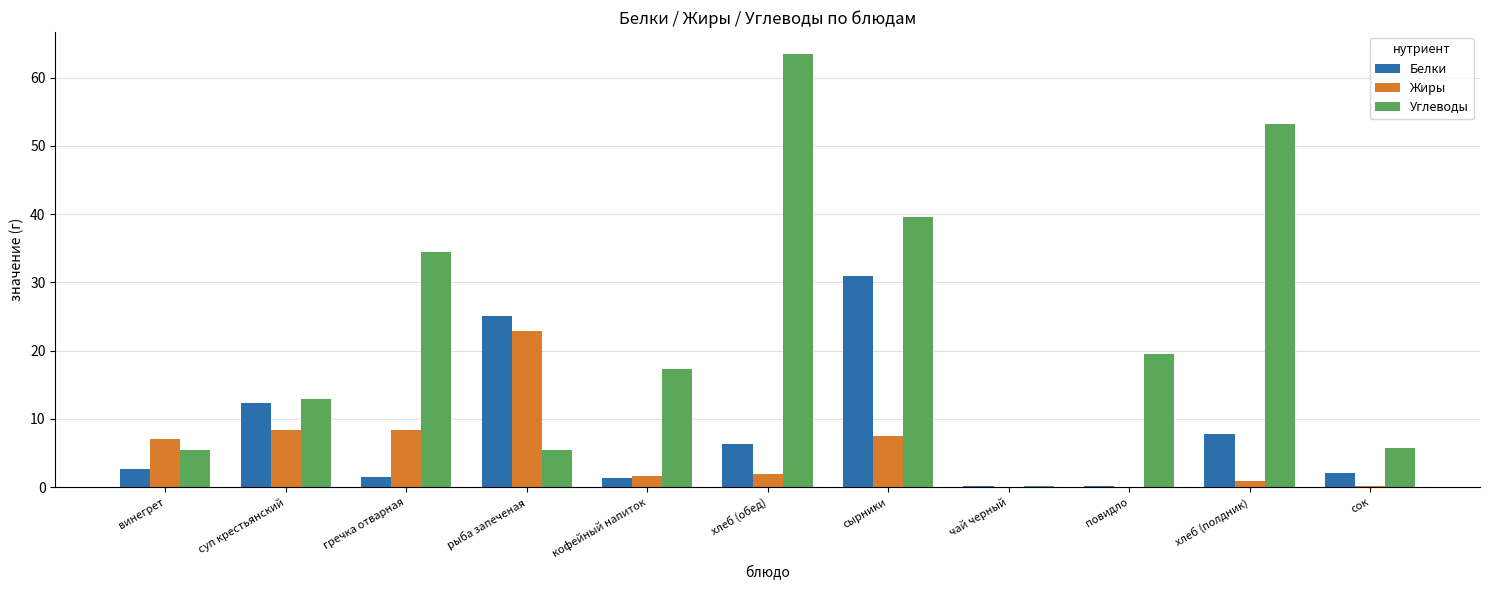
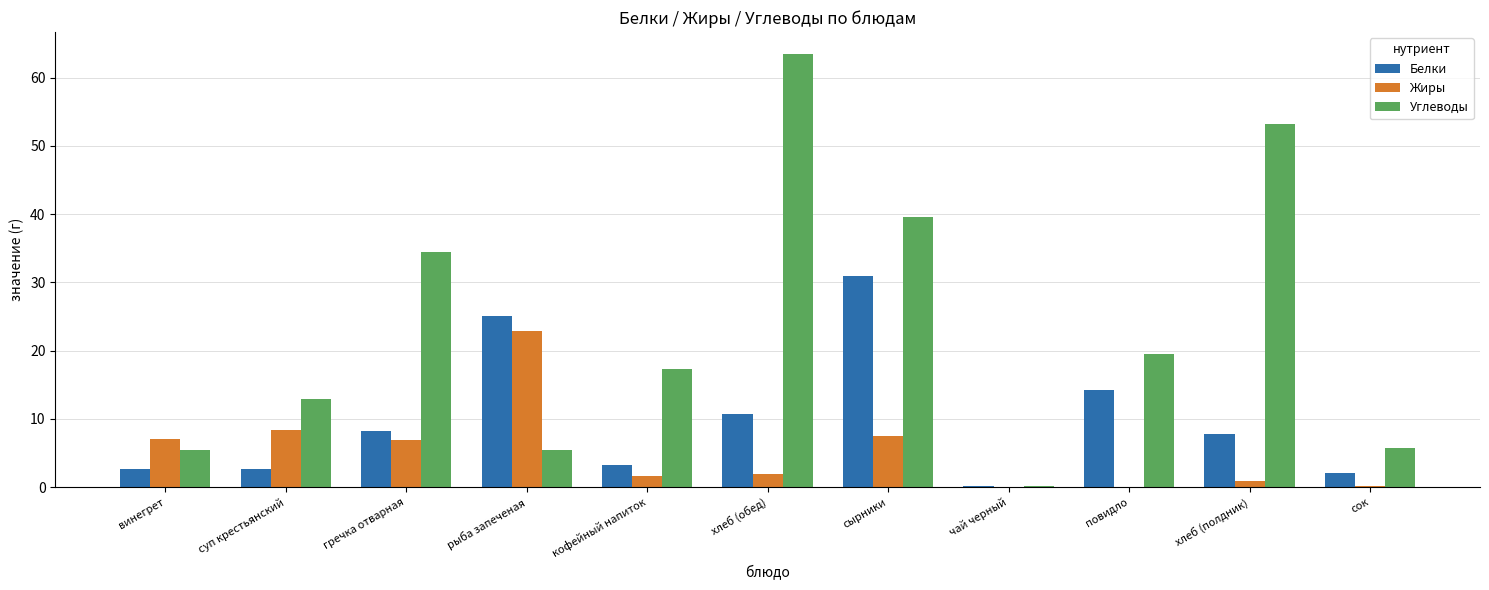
Белки, суп крестьянский: 12 -> 3
Белки, гречка отварная: 2 -> 8
Жиры, гречка отварная: 8 -> 7
Белки, кофейный напиток: 1 -> 3
Белки, хлеб (обед): 6 -> 11
Белки, повидло: 0 -> 14
